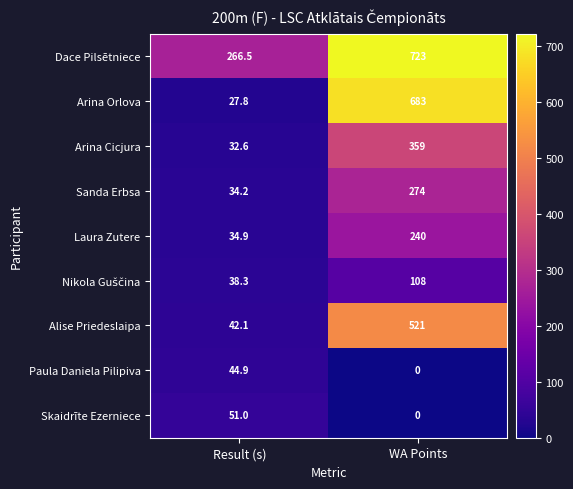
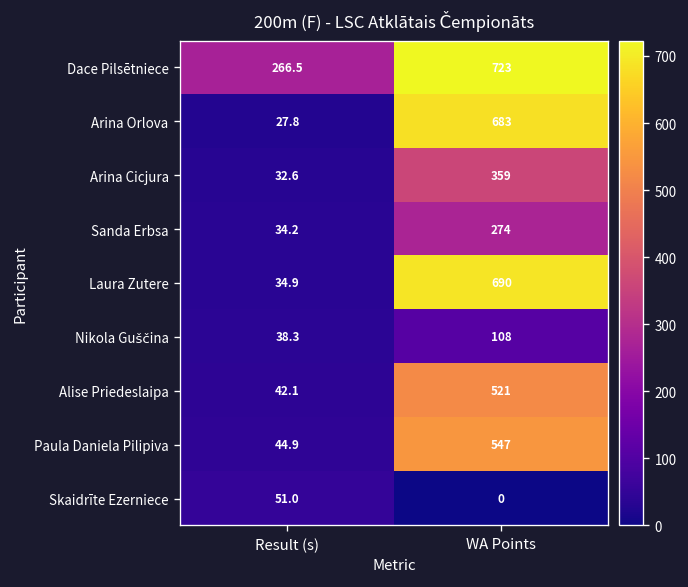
Laura Zutere, WA Points: 240 -> 690
Paula Daniela Pilipiva, WA Points: 0 -> 547
